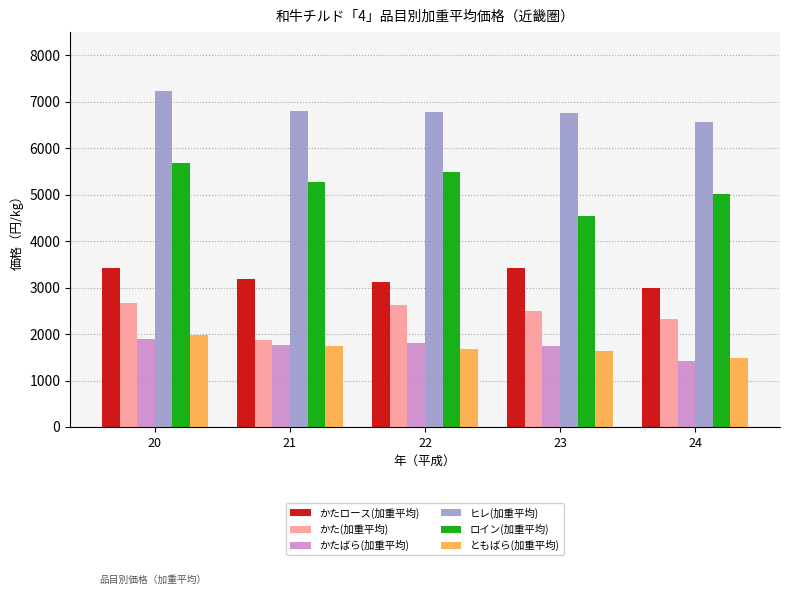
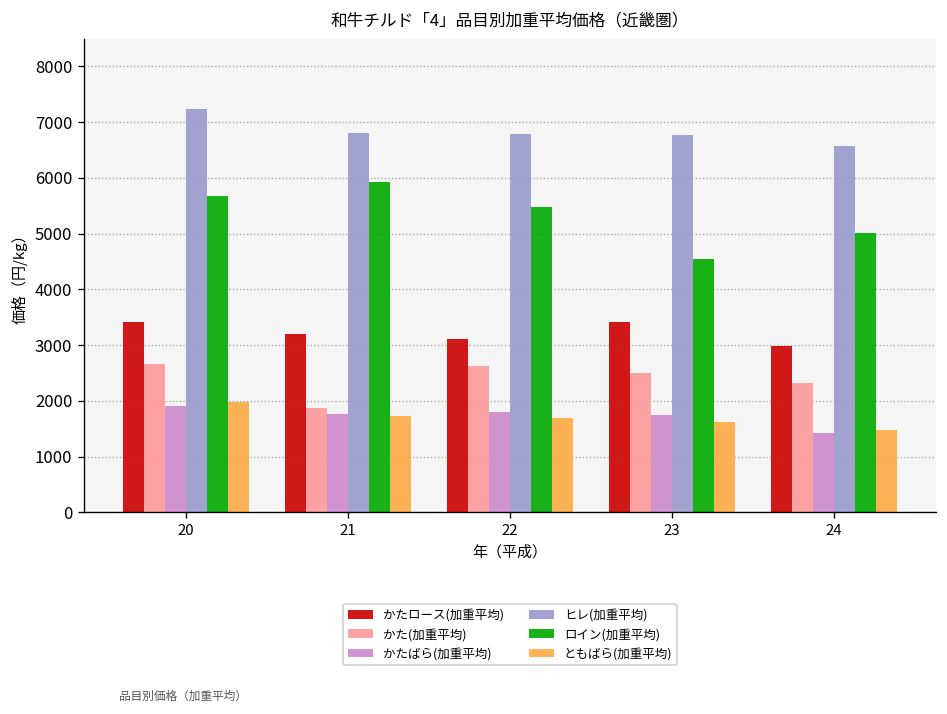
ロイン(加重平均), 21: 5300 -> 5900
